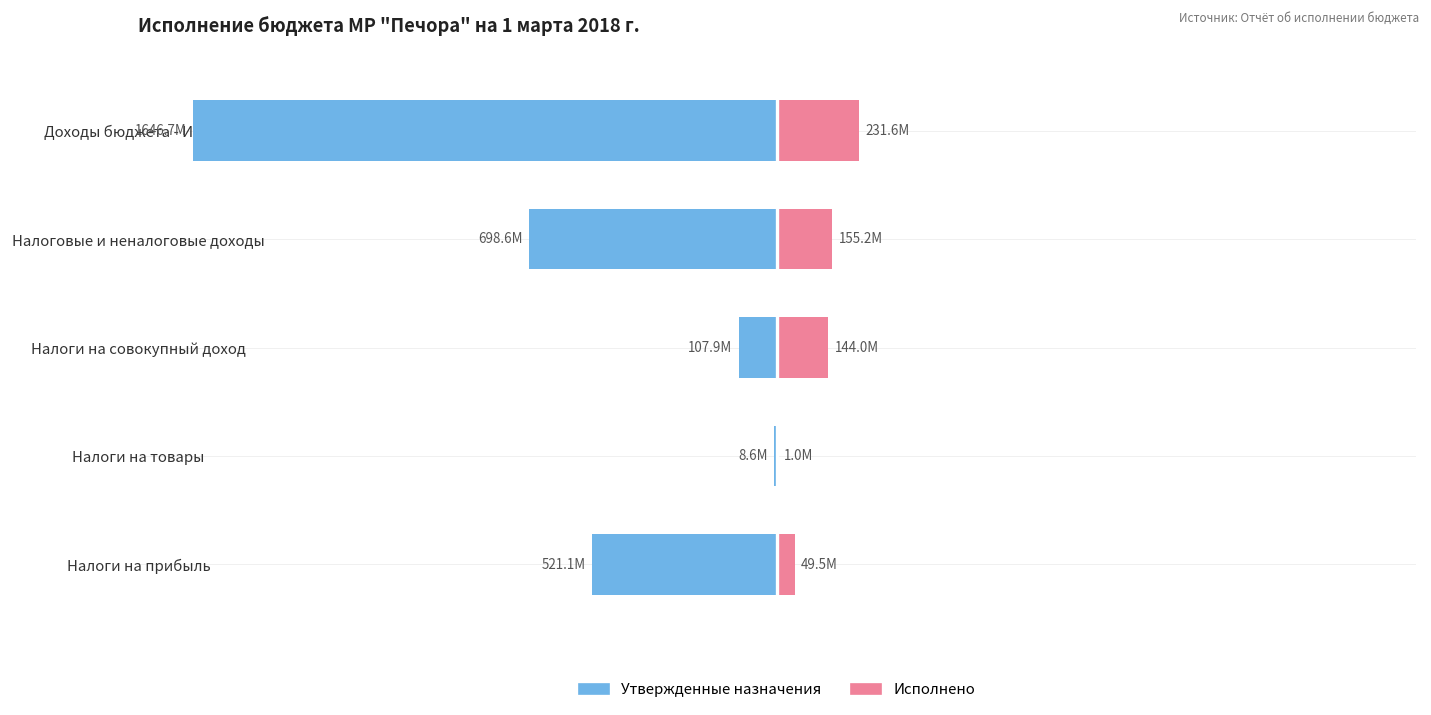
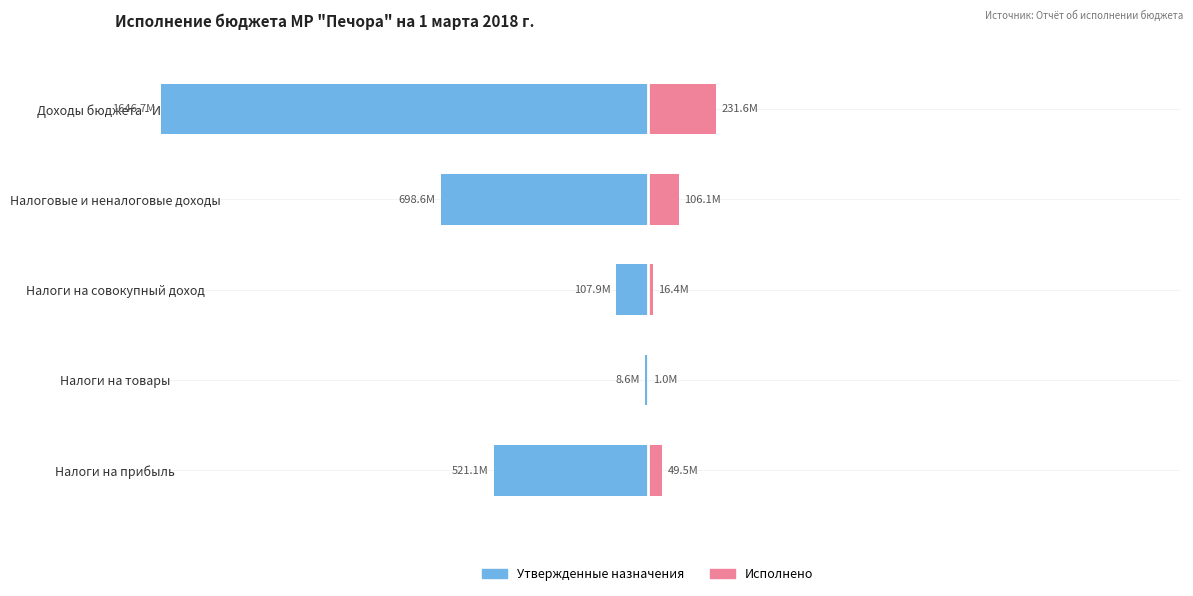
Исполнено, Налоговые и неналоговые доходы: 155.2M -> 106.1M
Исполнено, Налоги на совокупный доход: 144.0M -> 16.4M
